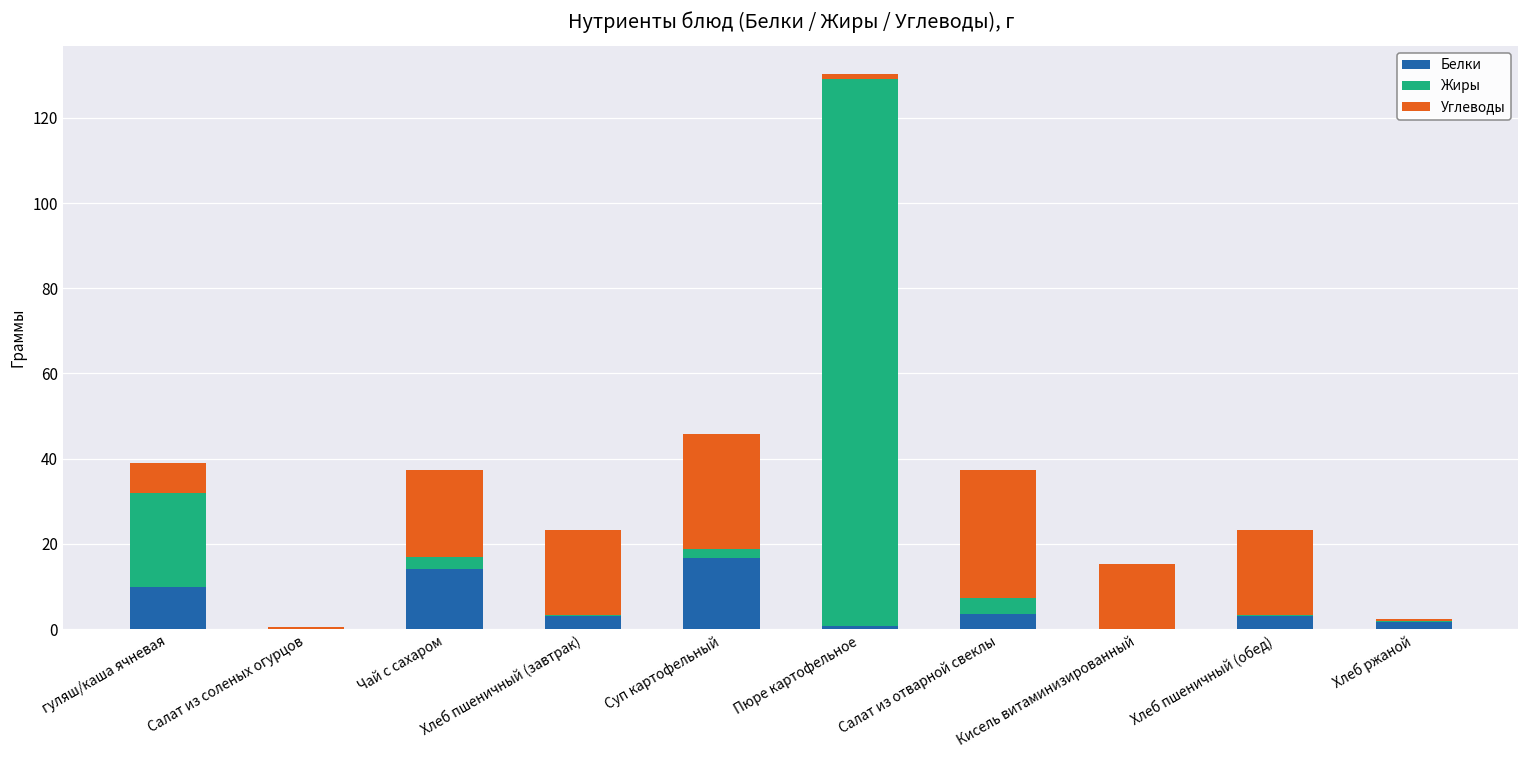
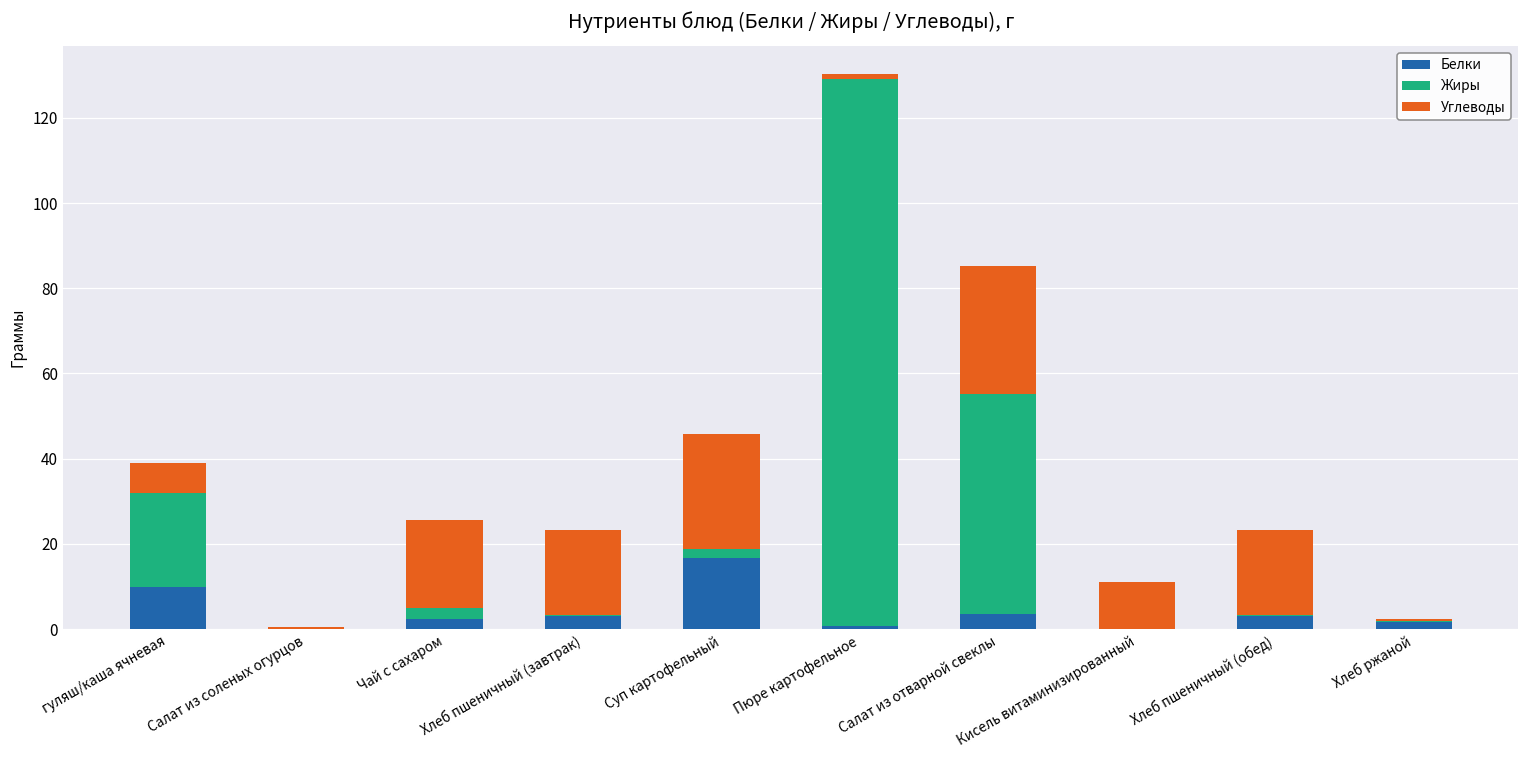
Белки, Чай с сахаром: 14 -> 2
Жиры, Салат из отварной свеклы: 4 -> 52
Углеводы, Кисель витаминизированный: 15 -> 11
